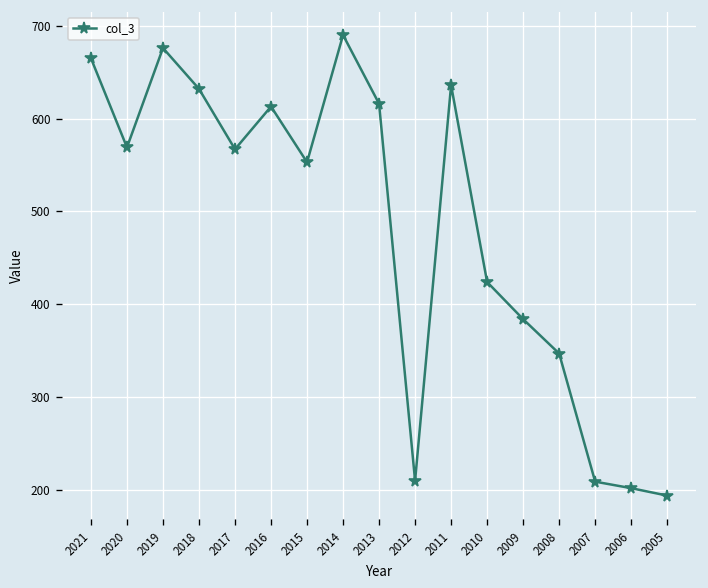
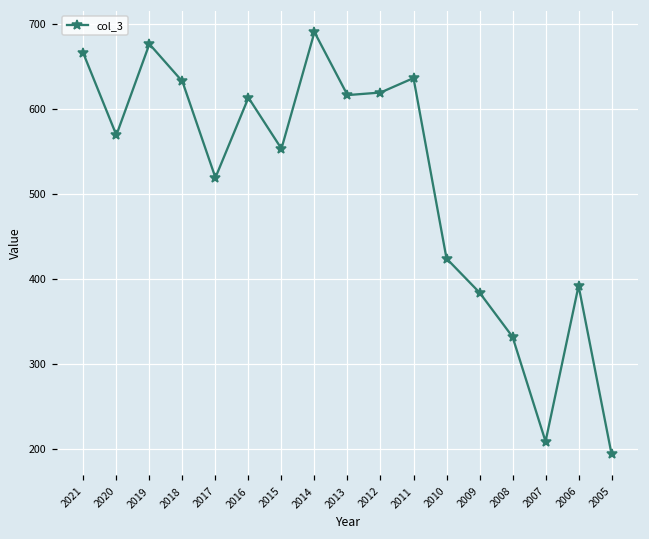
2017: 570 -> 520
2012: 210 -> 620
2008: 350 -> 330
2006: 200 -> 390
